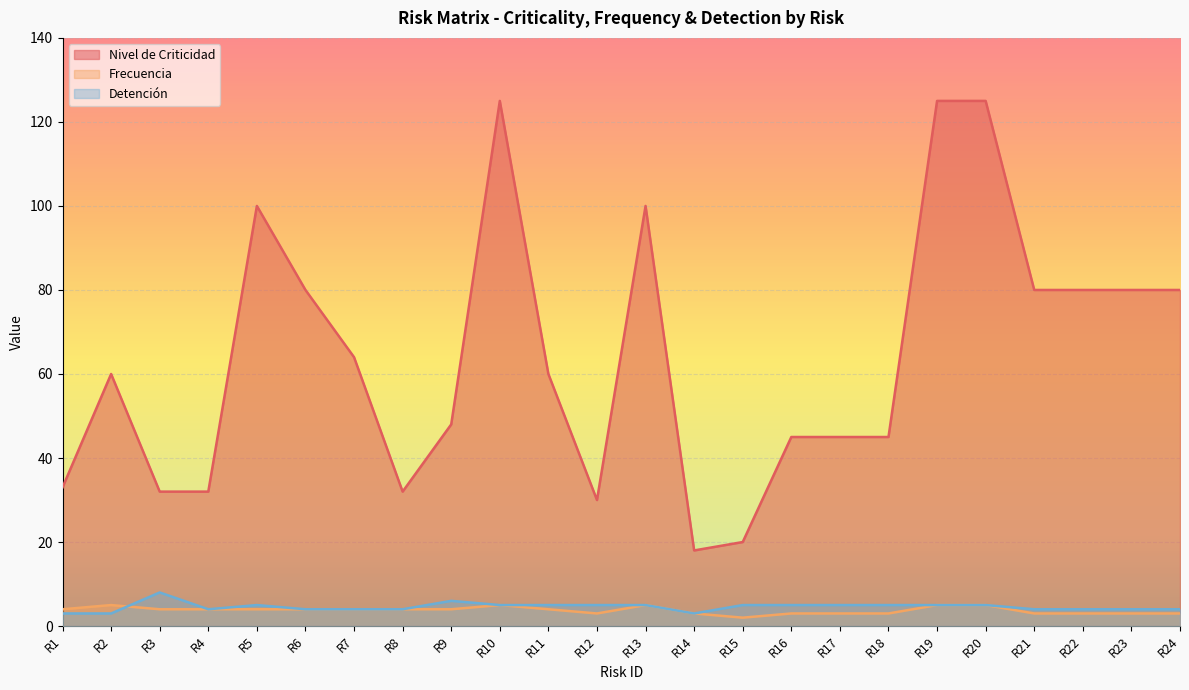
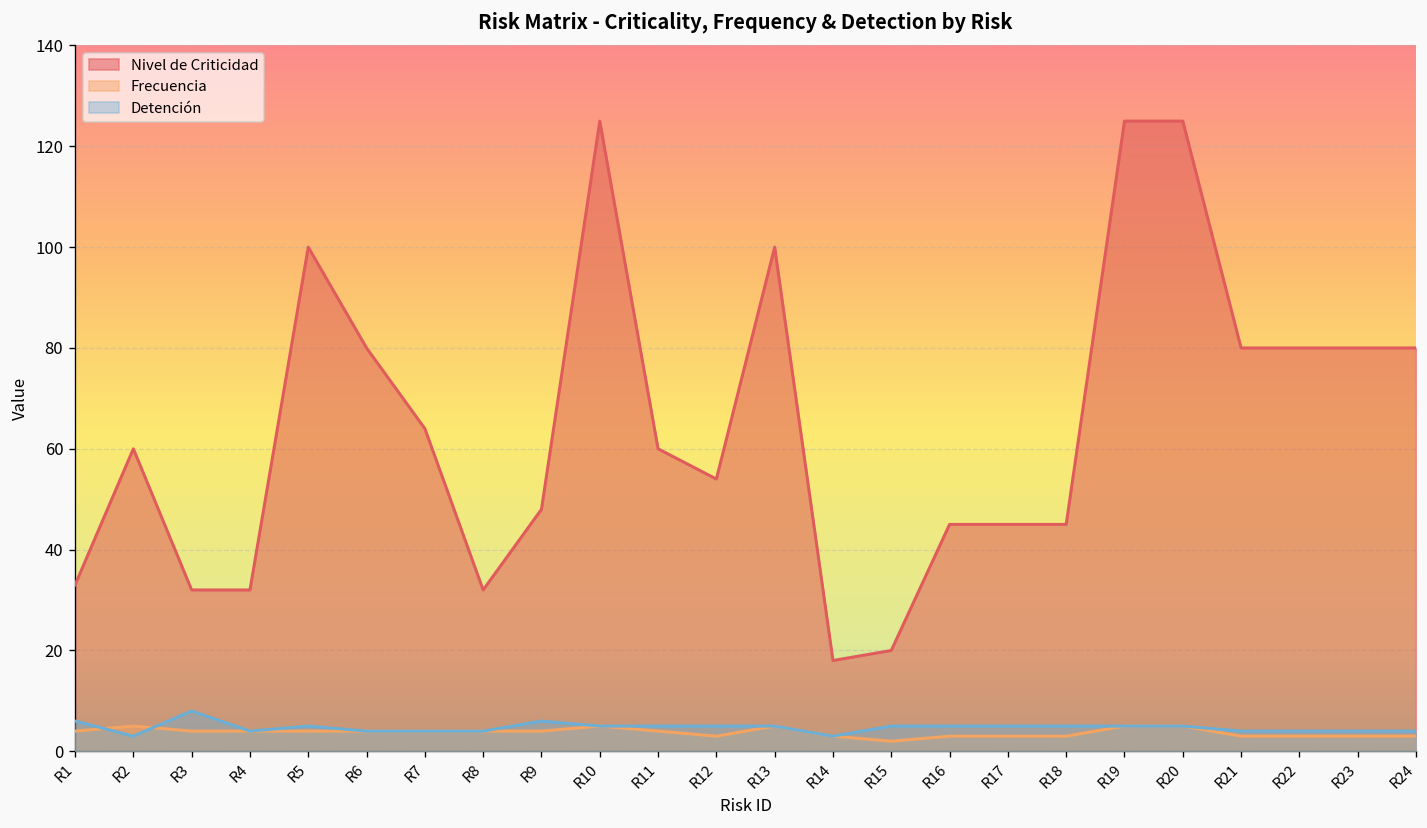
Detención, R1: 3 -> 6
Nivel de Criticidad, R12: 30 -> 54
